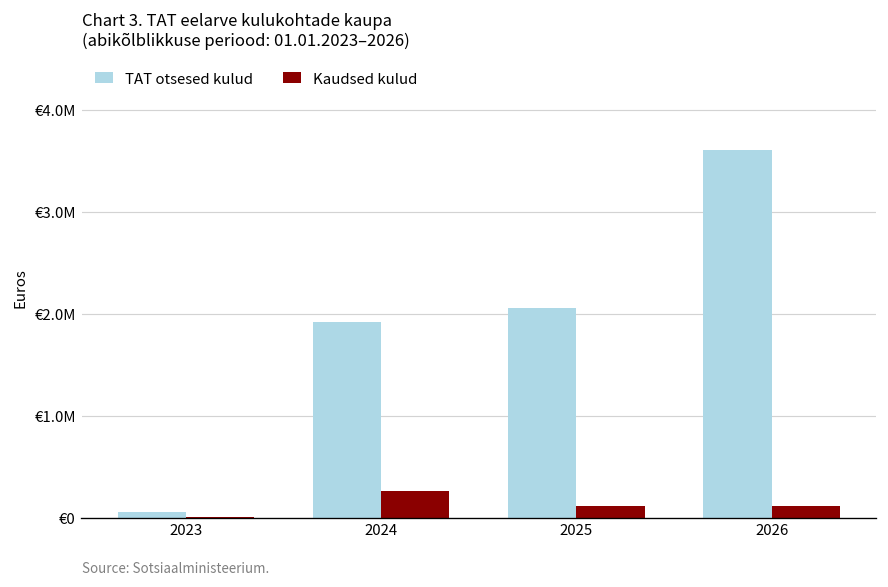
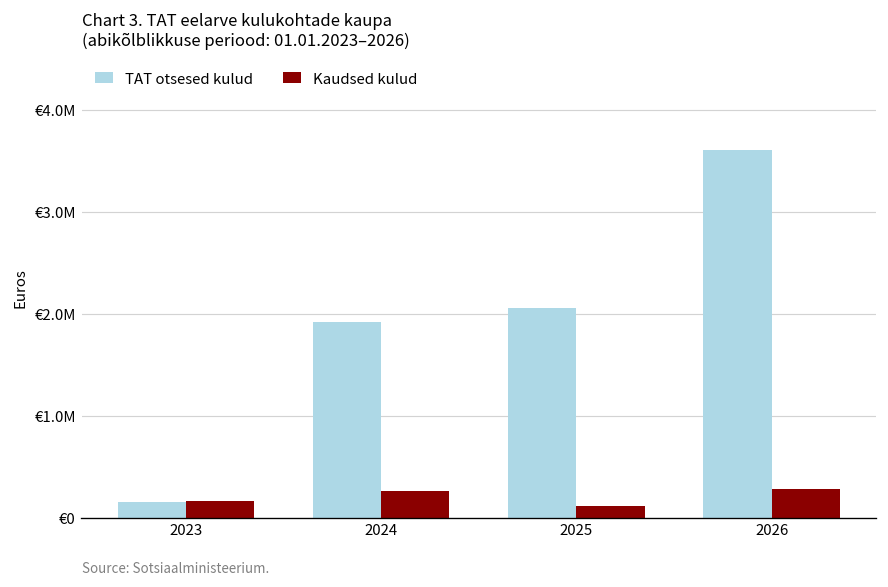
TAT otsesed kulud, 2023: €100000 -> €200000
Kaudsed kulud, 2023: €0 -> €200000
Kaudsed kulud, 2026: €100000 -> €300000
